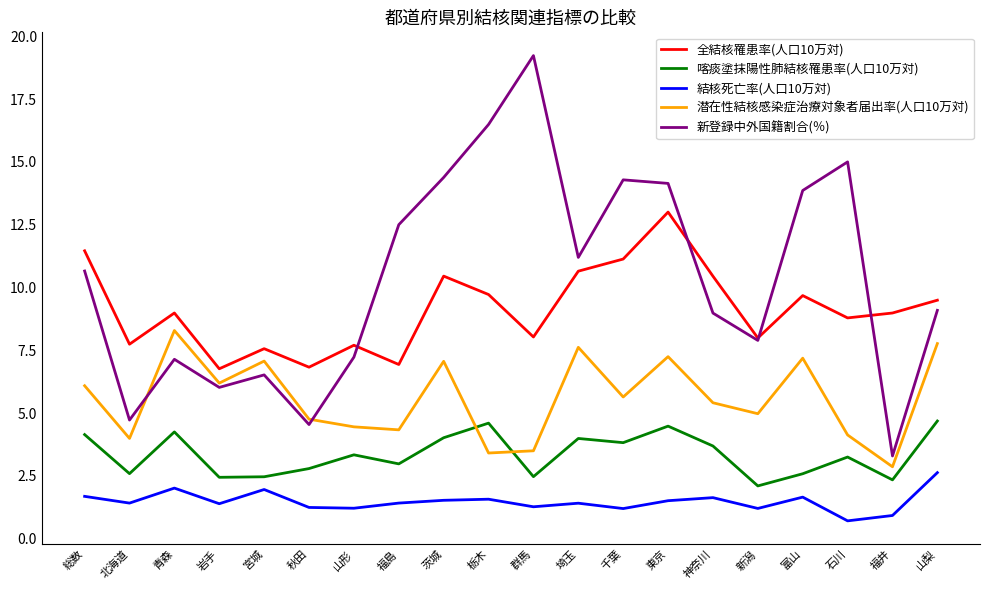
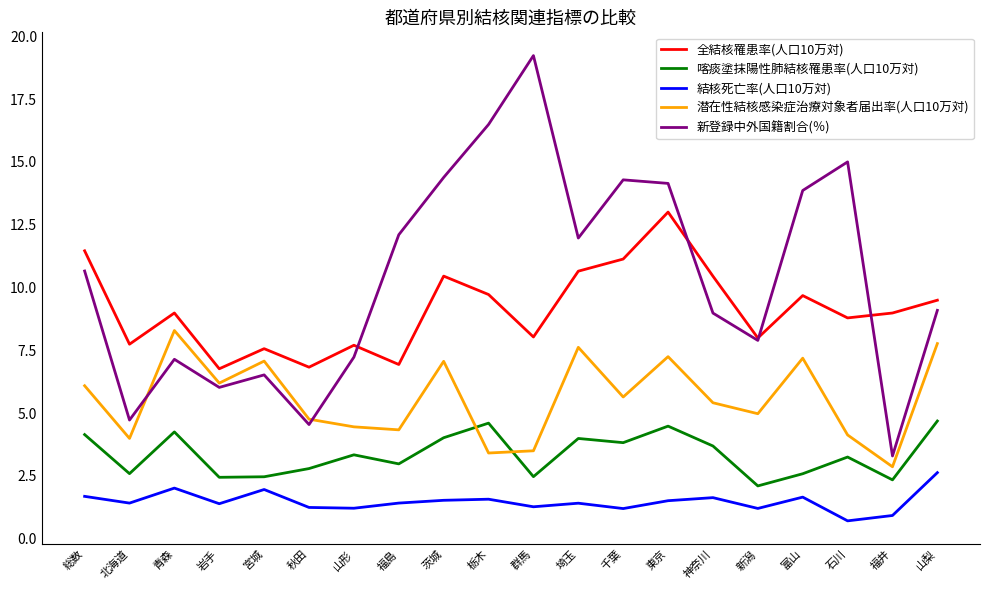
新登録中外国籍割合(％), 福島: 12.5 -> 12.1
新登録中外国籍割合(％), 埼玉: 11.2 -> 12.0
